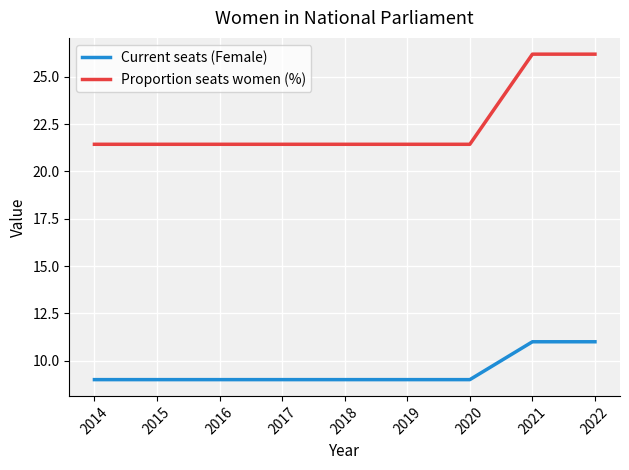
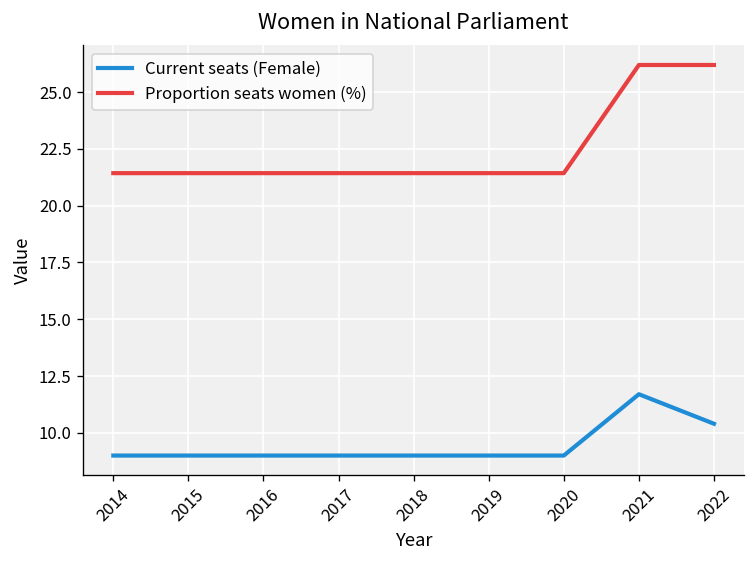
Current seats (Female), 2021: 11.0 -> 11.7
Current seats (Female), 2022: 11.0 -> 10.4
